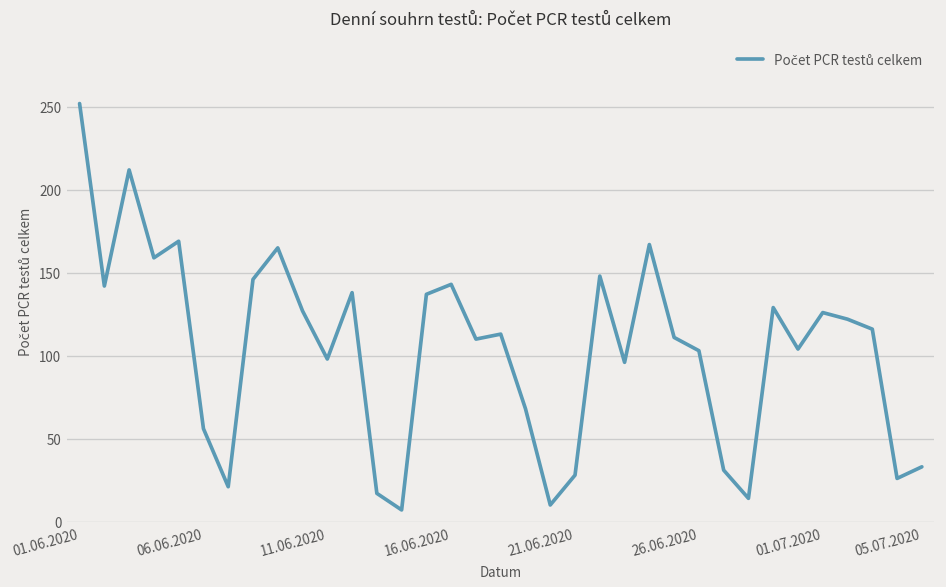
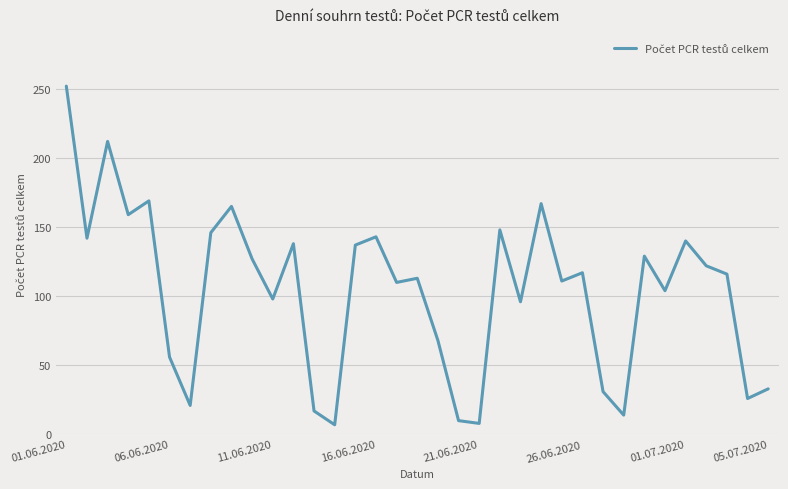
21.06.2020: 28 -> 8
26.06.2020: 103 -> 117
01.07.2020: 126 -> 140
